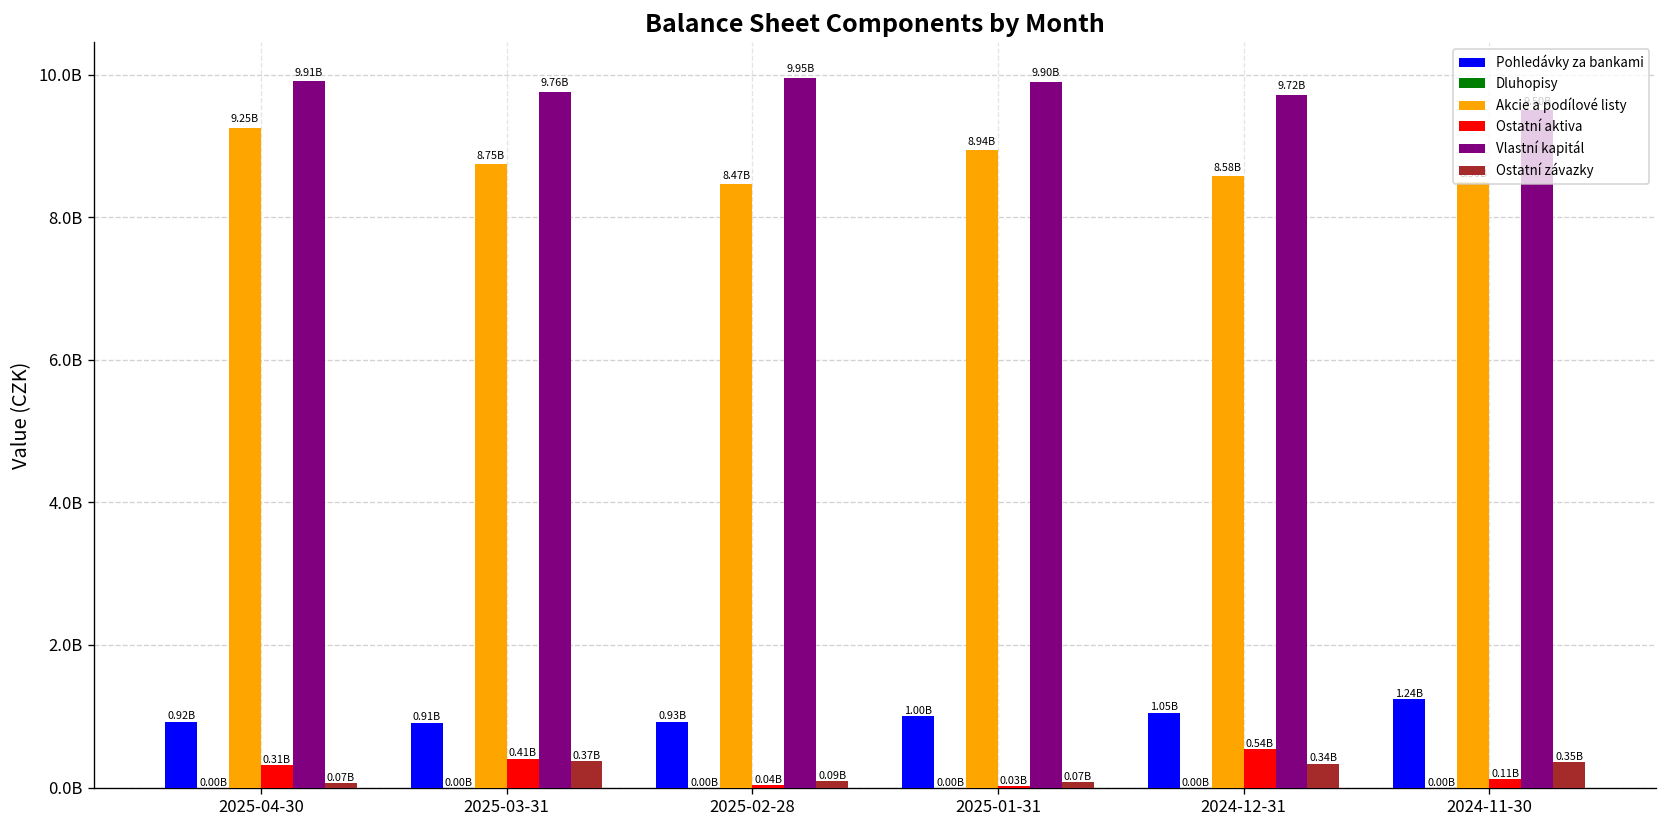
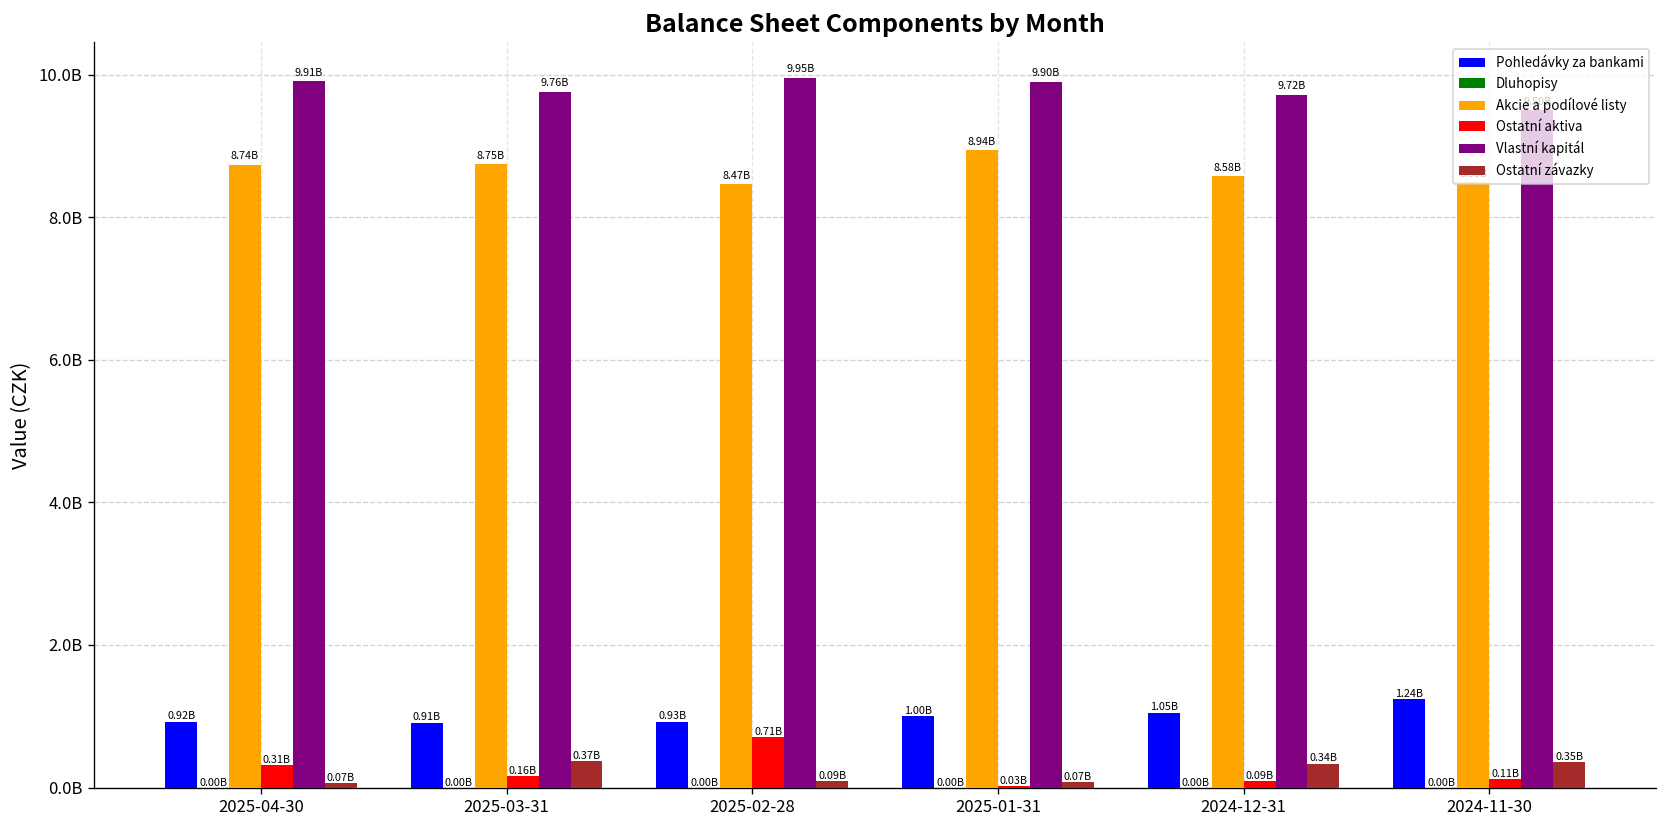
Akcie a podílové listy, 2025-04-30: 9.25B -> 8.74B
Ostatní aktiva, 2025-03-31: 0.41B -> 0.16B
Ostatní aktiva, 2025-02-28: 0.04B -> 0.71B
Ostatní aktiva, 2024-12-31: 0.54B -> 0.09B
